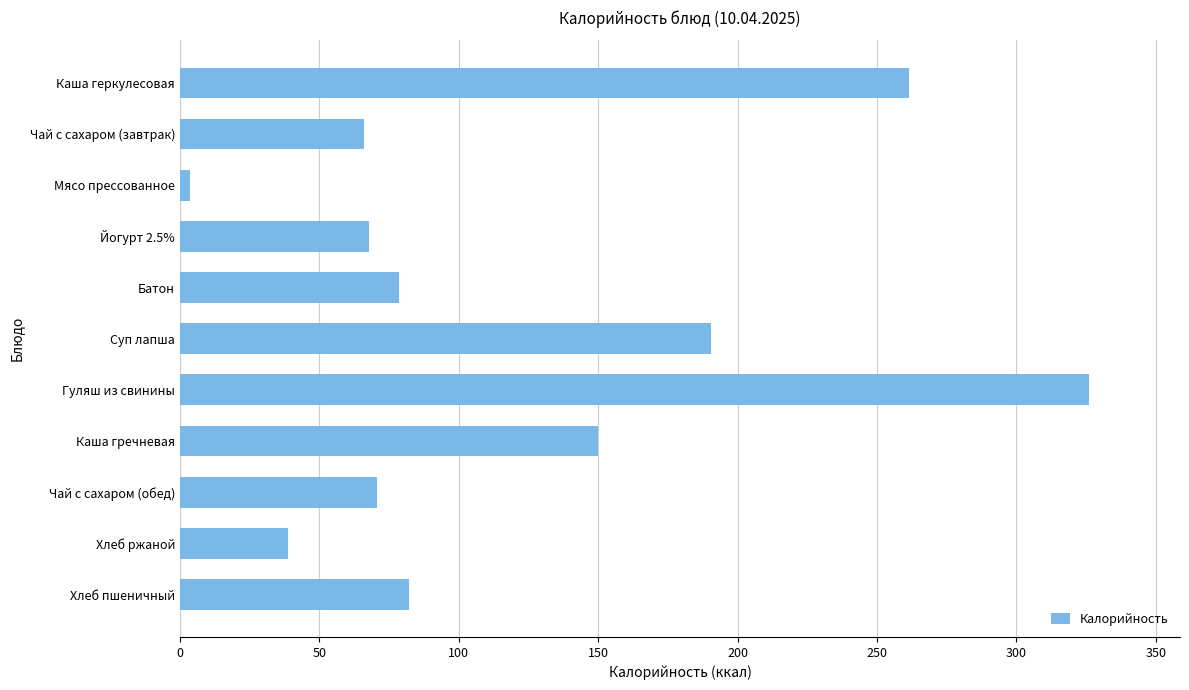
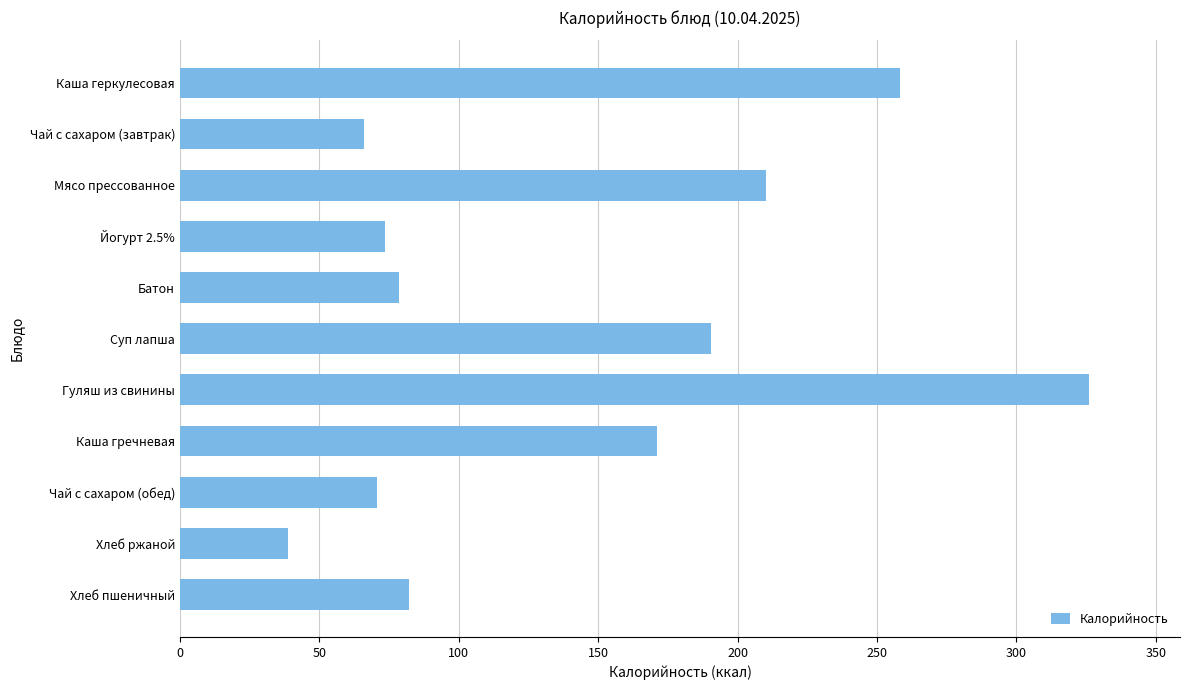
Каша геркулесовая: 261 -> 258
Мясо прессованное: 3 -> 210
Йогурт 2.5%: 68 -> 74
Каша гречневая: 150 -> 171
